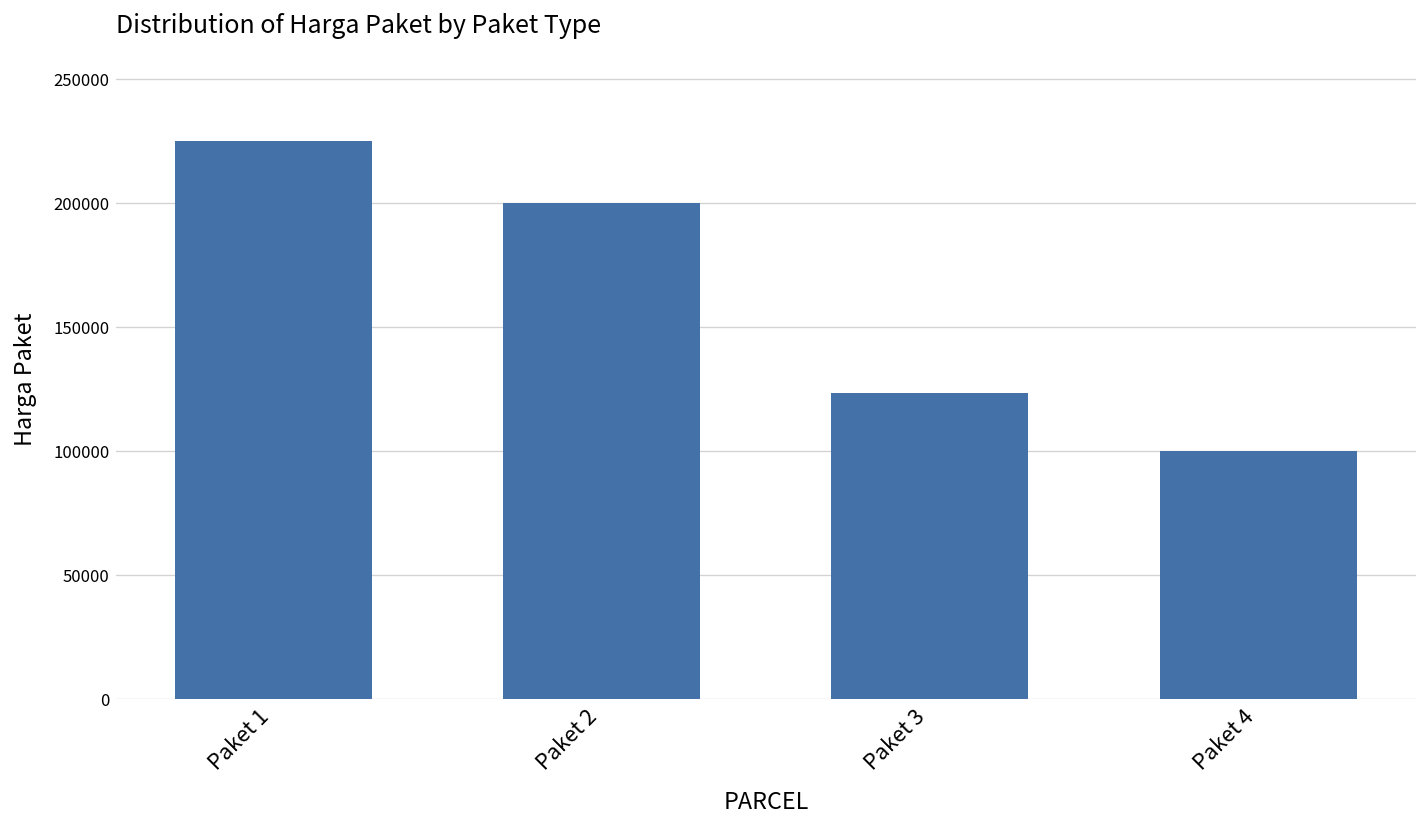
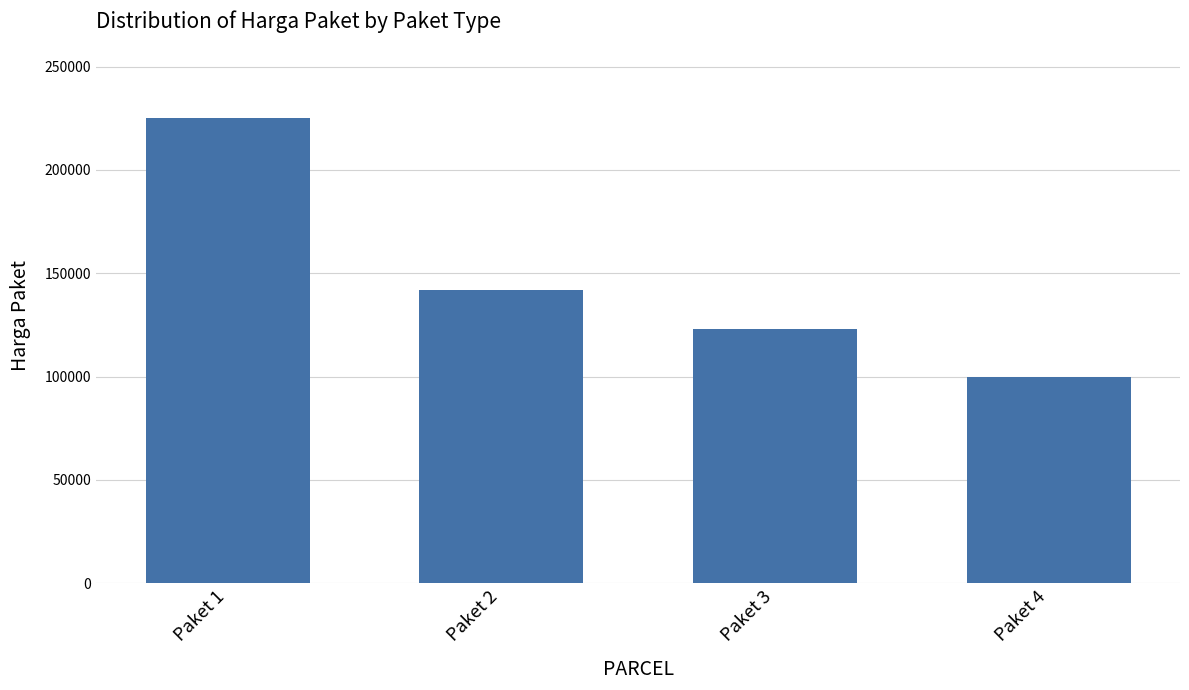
Paket 2: 200000 -> 142000
